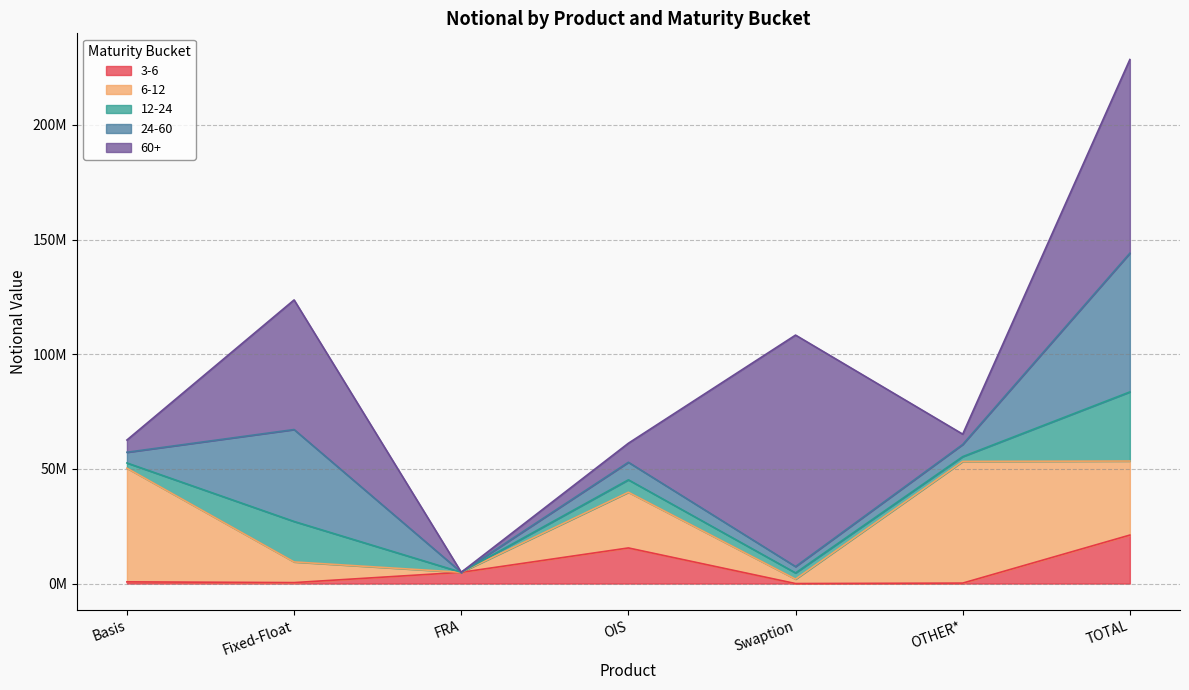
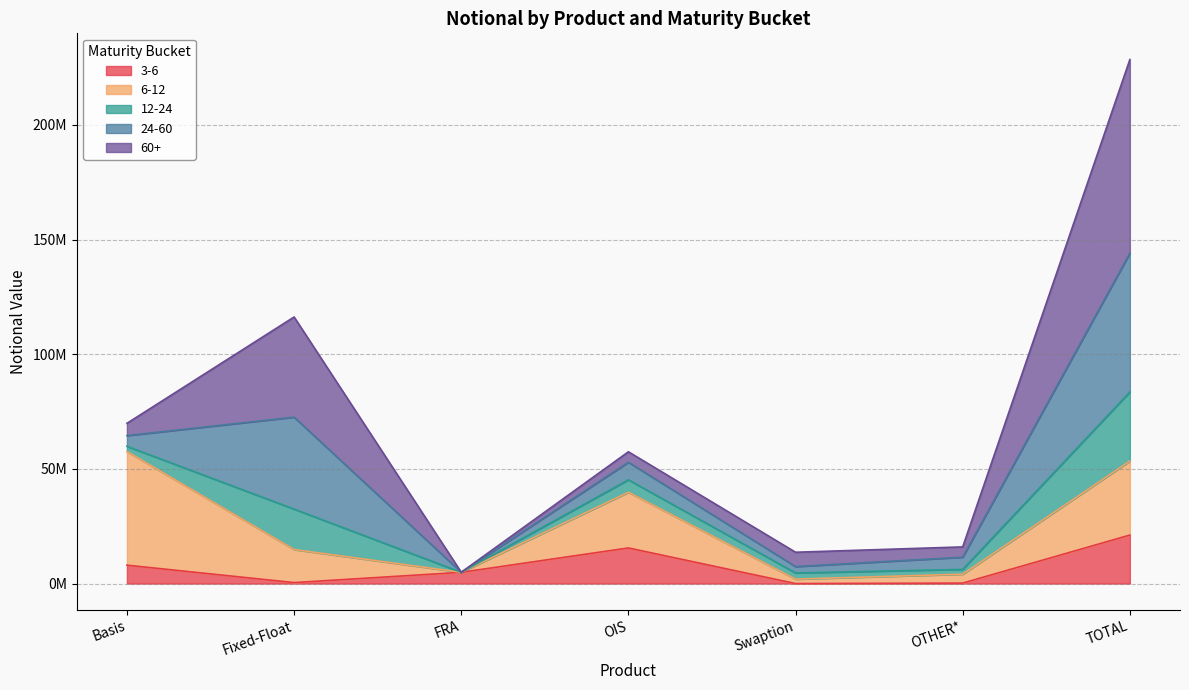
3-6, Basis: 1000000 -> 8000000
6-12, Fixed-Float: 9000000 -> 14000000
60+, Fixed-Float: 57000000 -> 44000000
60+, OIS: 8000000 -> 5000000
60+, Swaption: 101000000 -> 6000000
6-12, OTHER*: 53000000 -> 4000000
